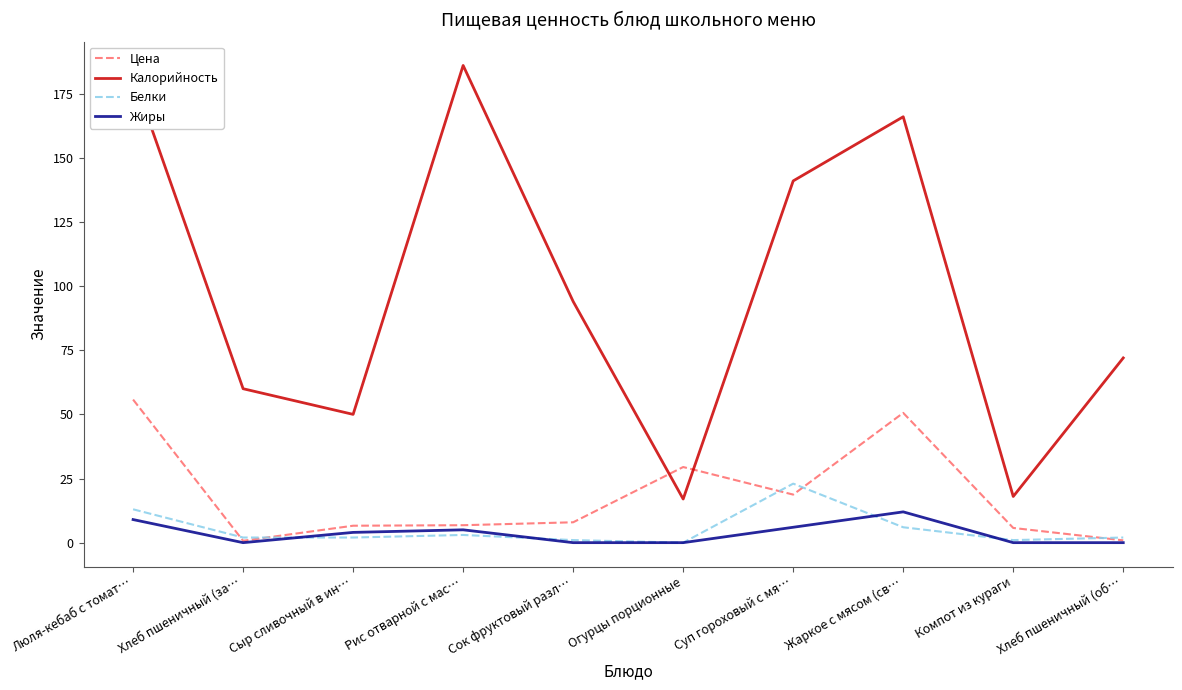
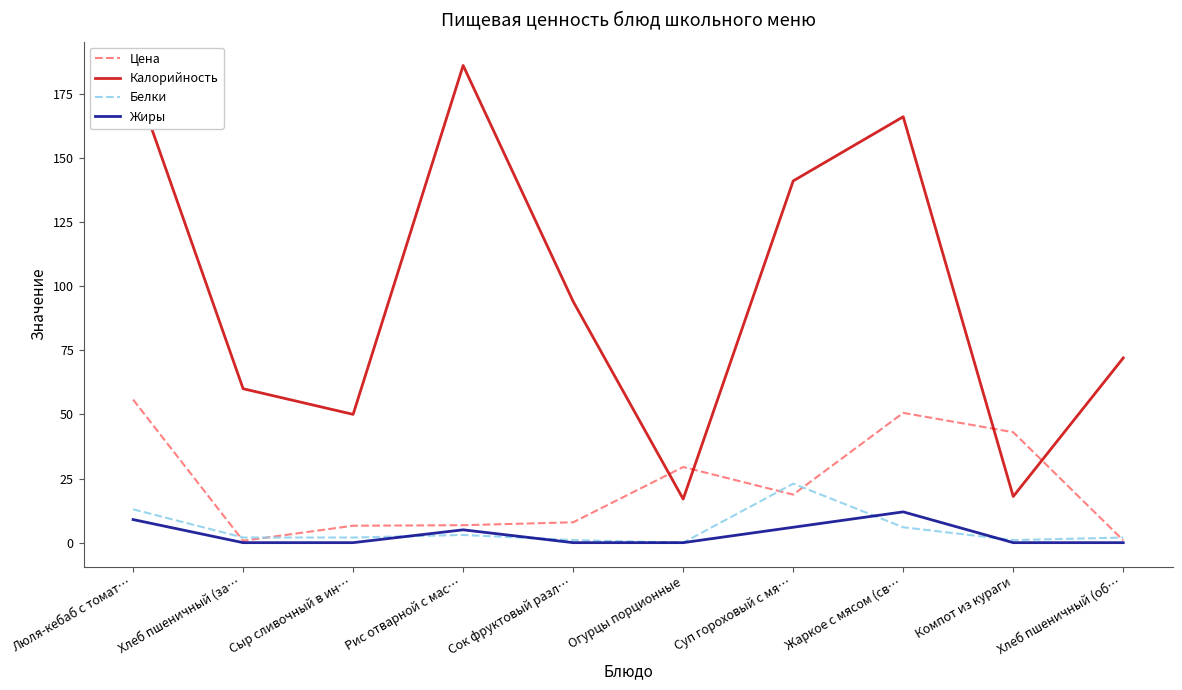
Жиры, Сыр сливочный в ин…: 4 -> 0
Цена, Компот из кураги: 6 -> 43
